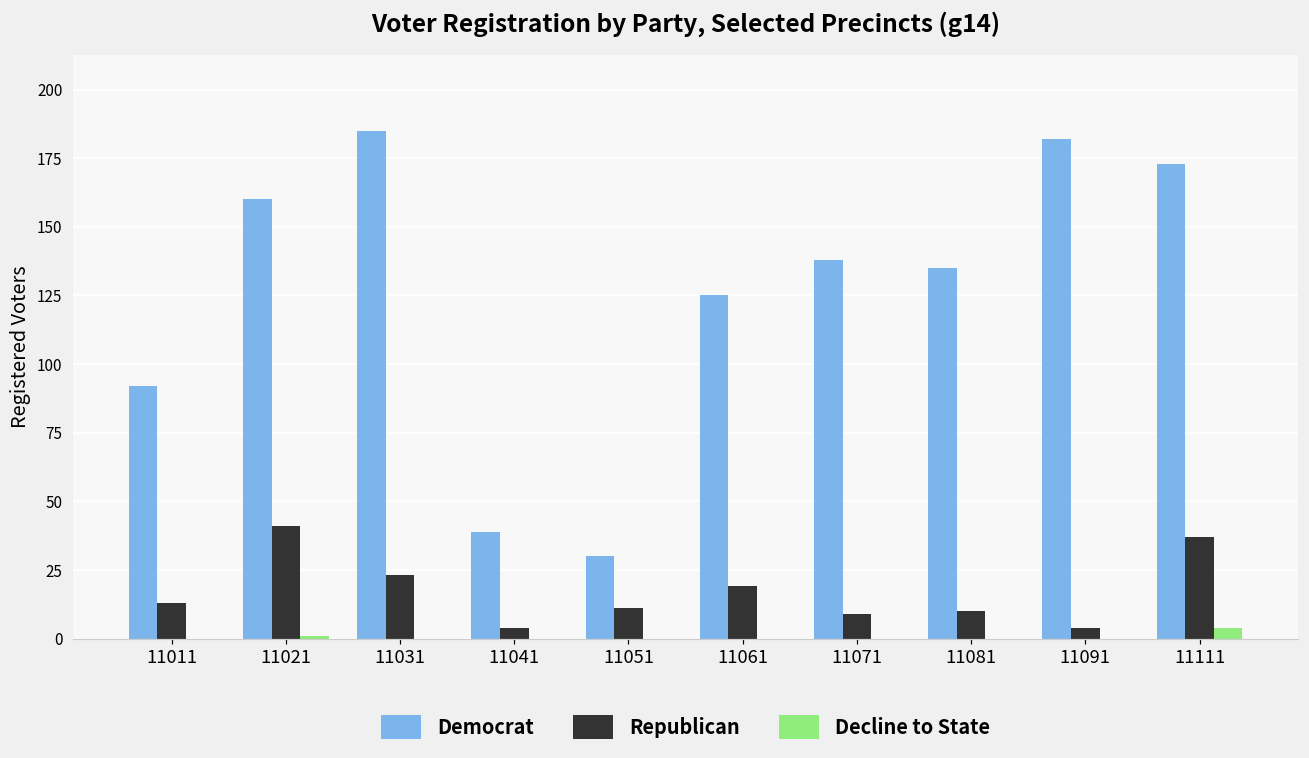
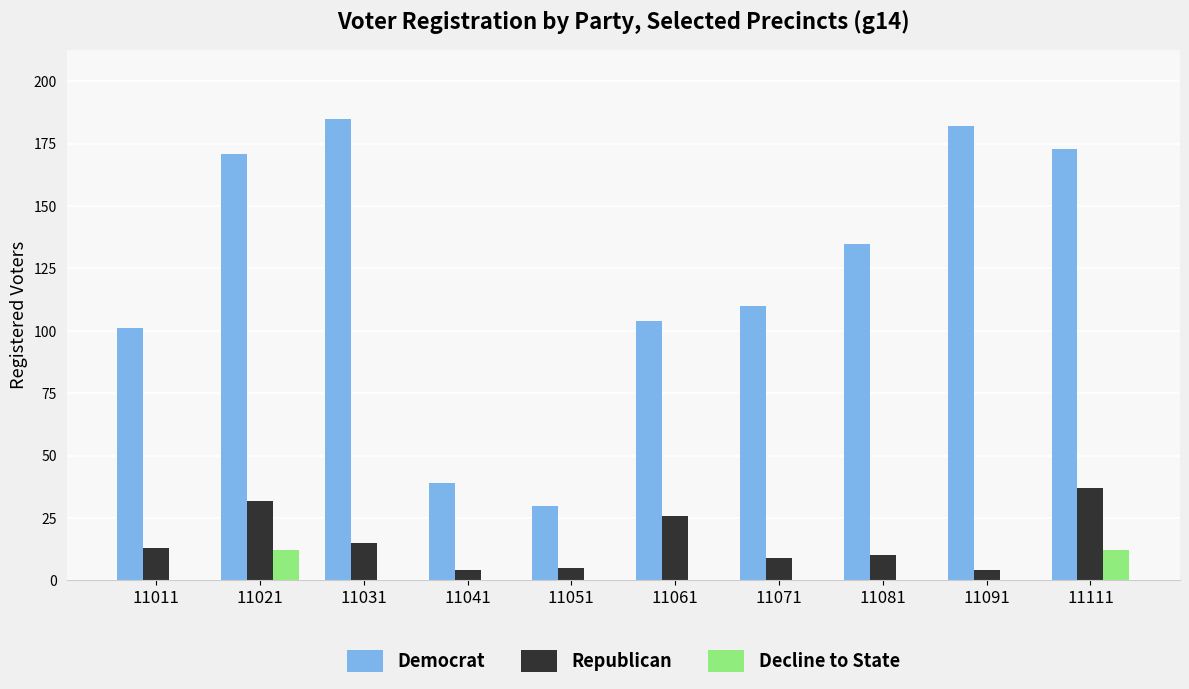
Democrat, 11011: 92 -> 101
Democrat, 11021: 160 -> 171
Republican, 11021: 41 -> 32
Decline to State, 11021: 1 -> 12
Republican, 11031: 23 -> 15
Republican, 11051: 11 -> 5
Democrat, 11061: 125 -> 104
Republican, 11061: 19 -> 26
Democrat, 11071: 138 -> 110
Decline to State, 11111: 4 -> 12
